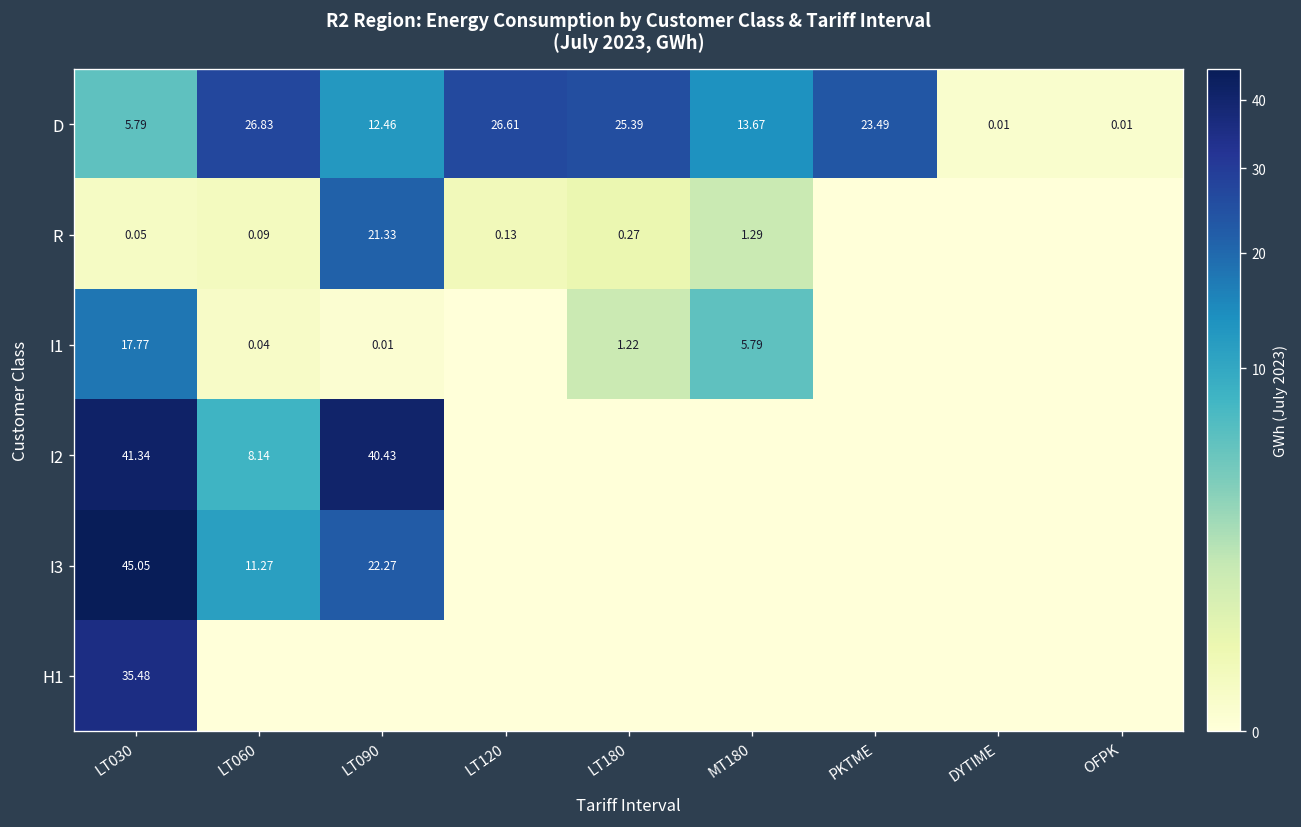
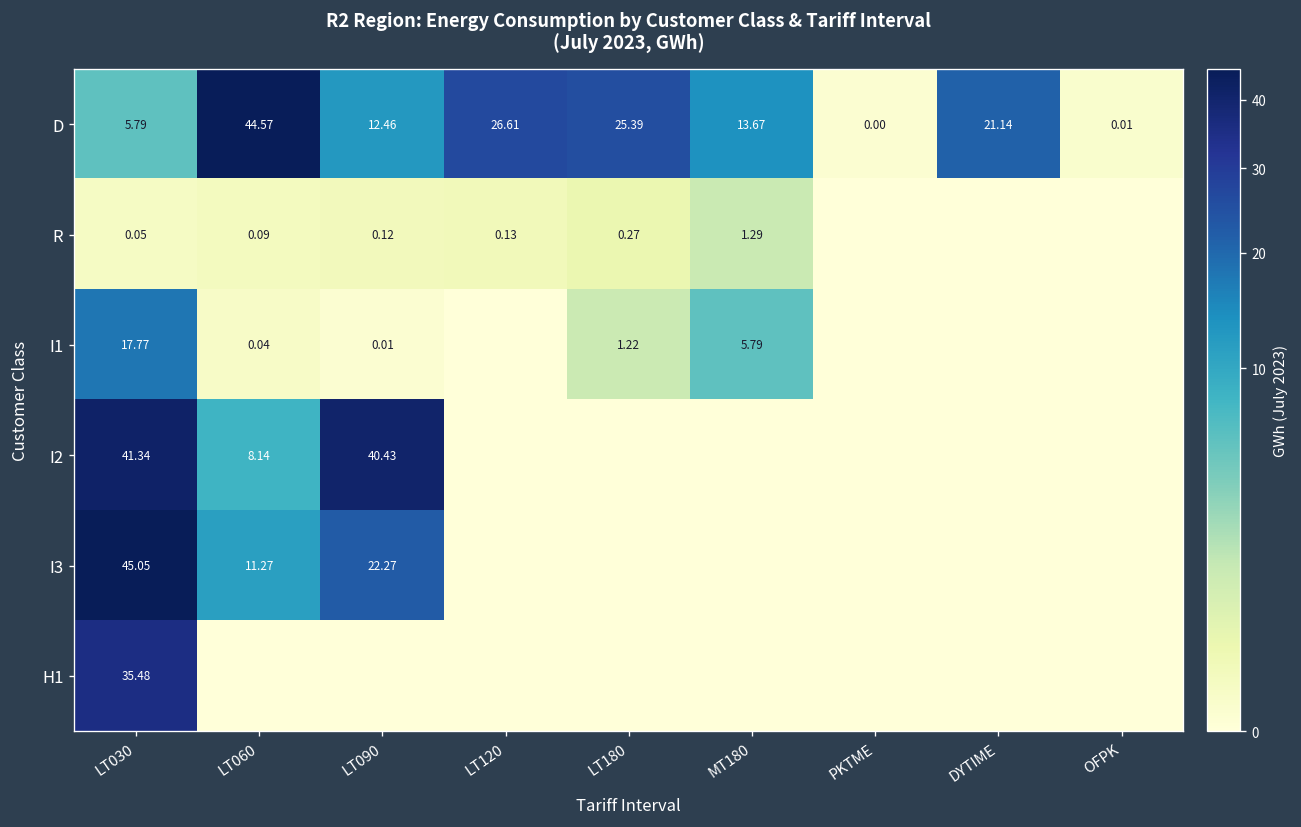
D, LT060: 26.83 -> 44.57
D, PKTME: 23.49 -> 0.00
D, DYTIME: 0.01 -> 21.14
R, LT090: 21.33 -> 0.12
